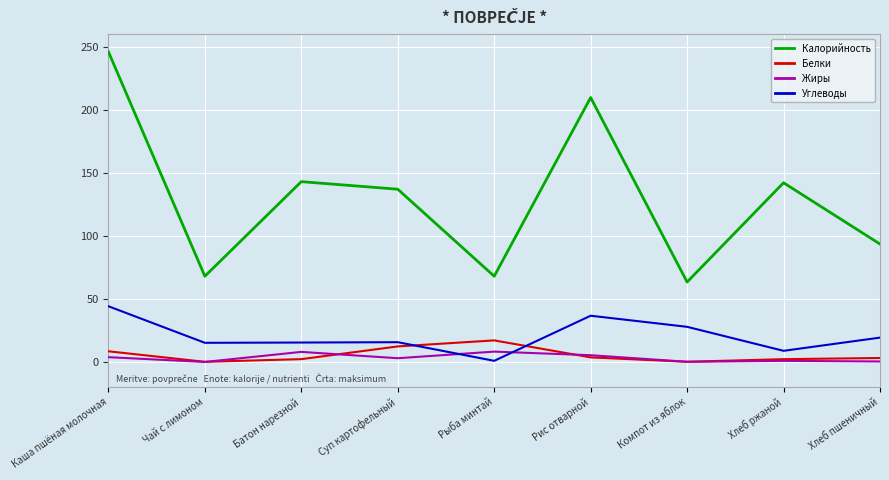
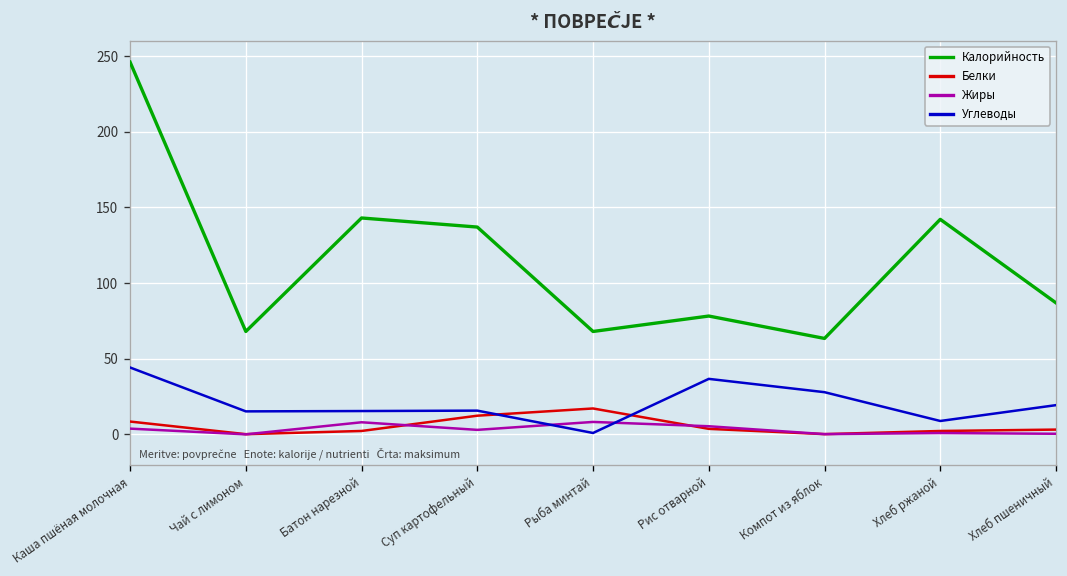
Калорийность, Рис отварной: 210 -> 78
Калорийность, Хлеб пшеничный: 94 -> 87
